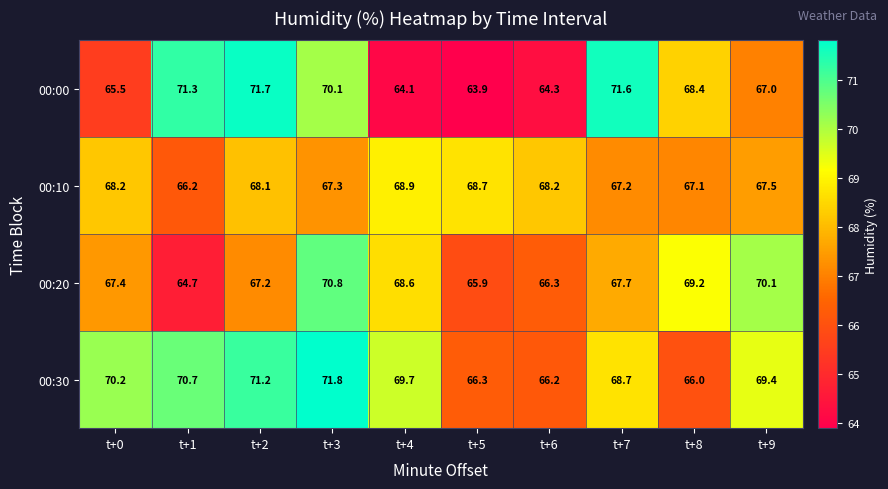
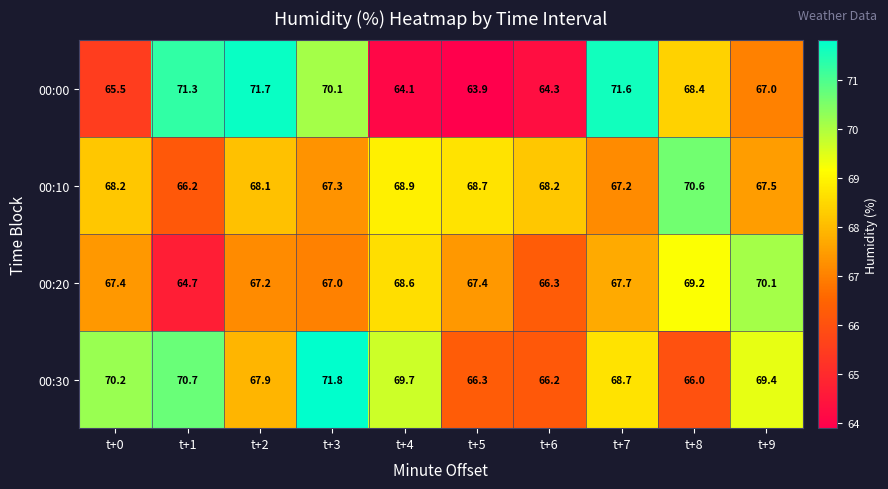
00:10, t+8: 67.1 -> 70.6
00:20, t+3: 70.8 -> 67.0
00:20, t+5: 65.9 -> 67.4
00:30, t+2: 71.2 -> 67.9
